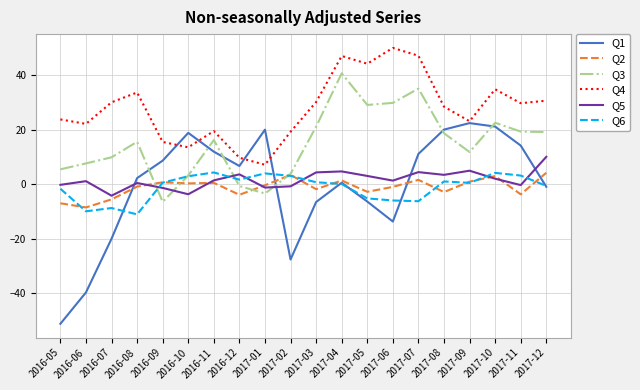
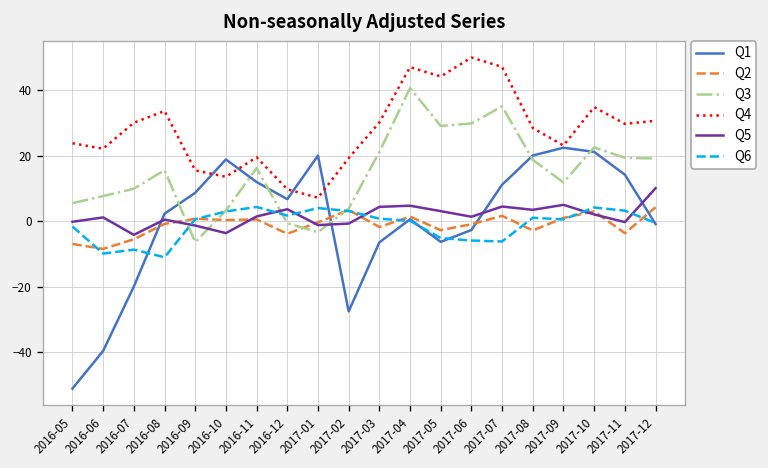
Q1, 2017-06: -14 -> -3
